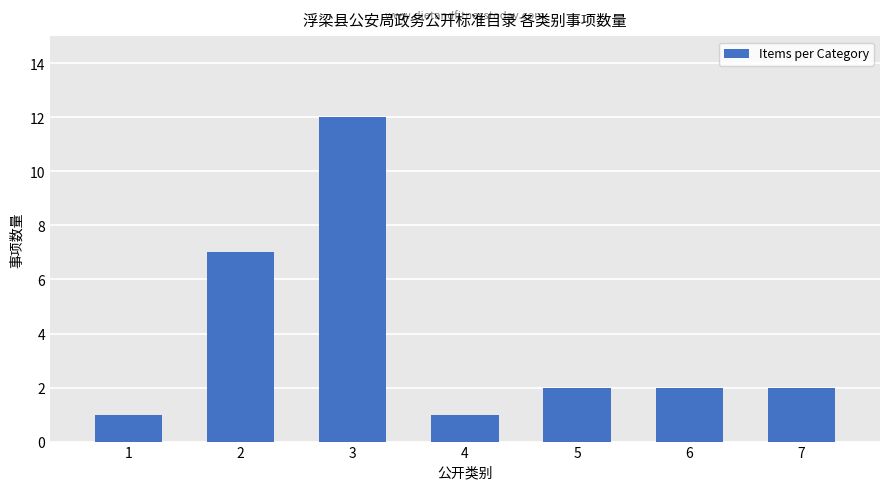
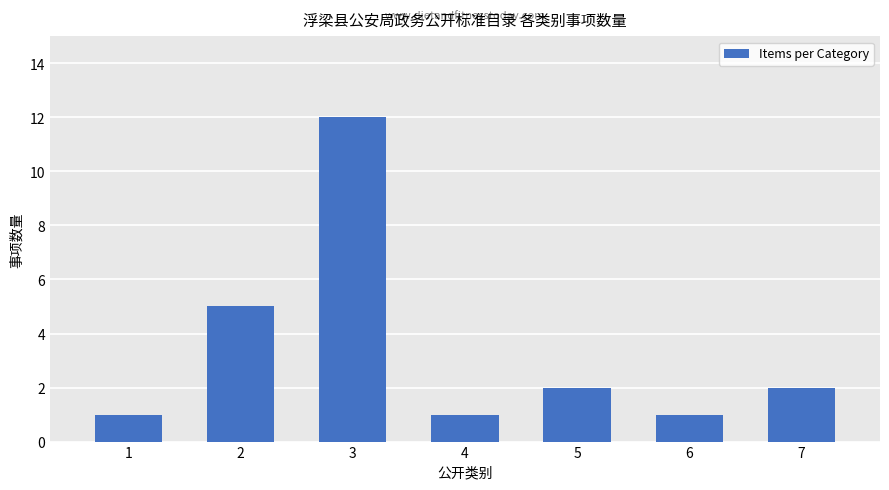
2: 7 -> 5
6: 2 -> 1
